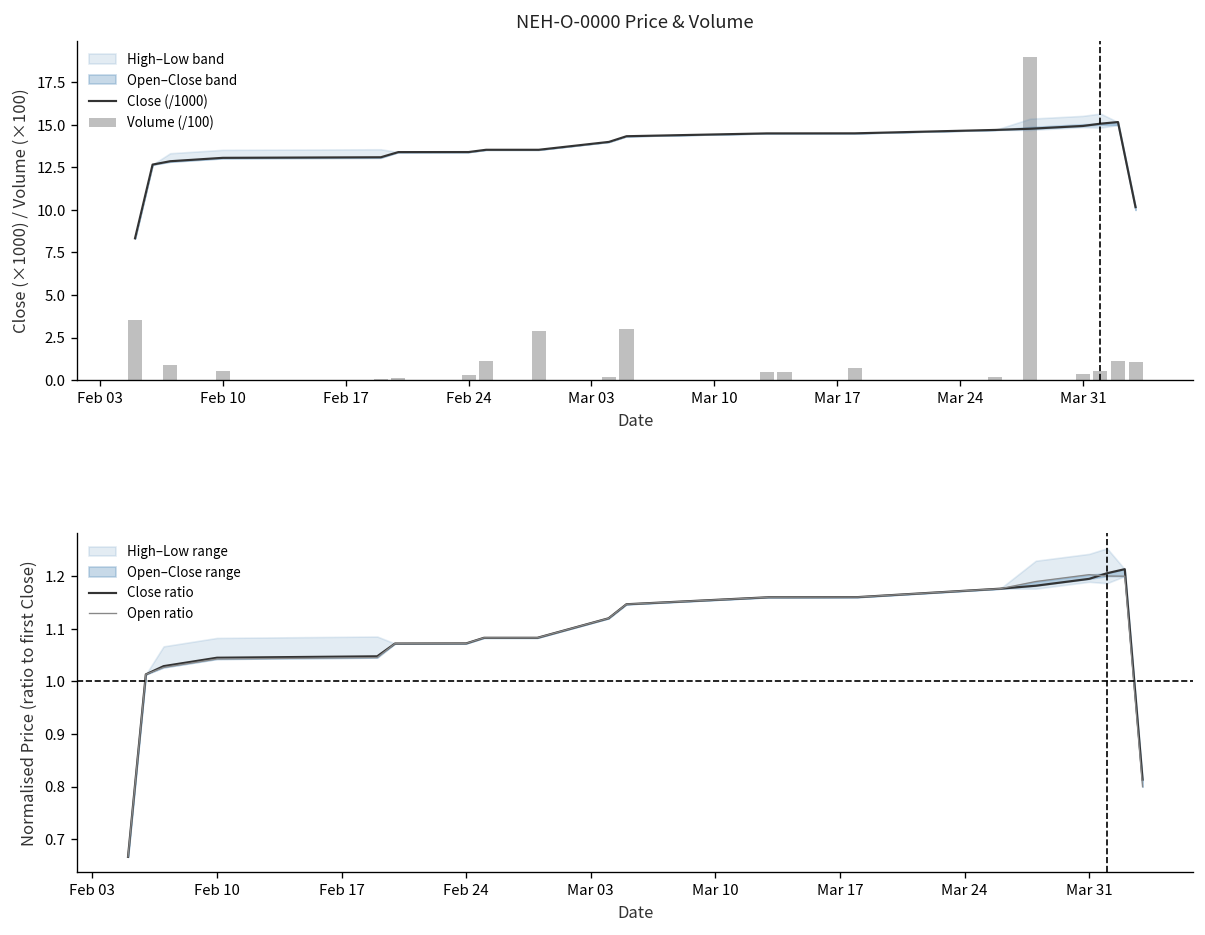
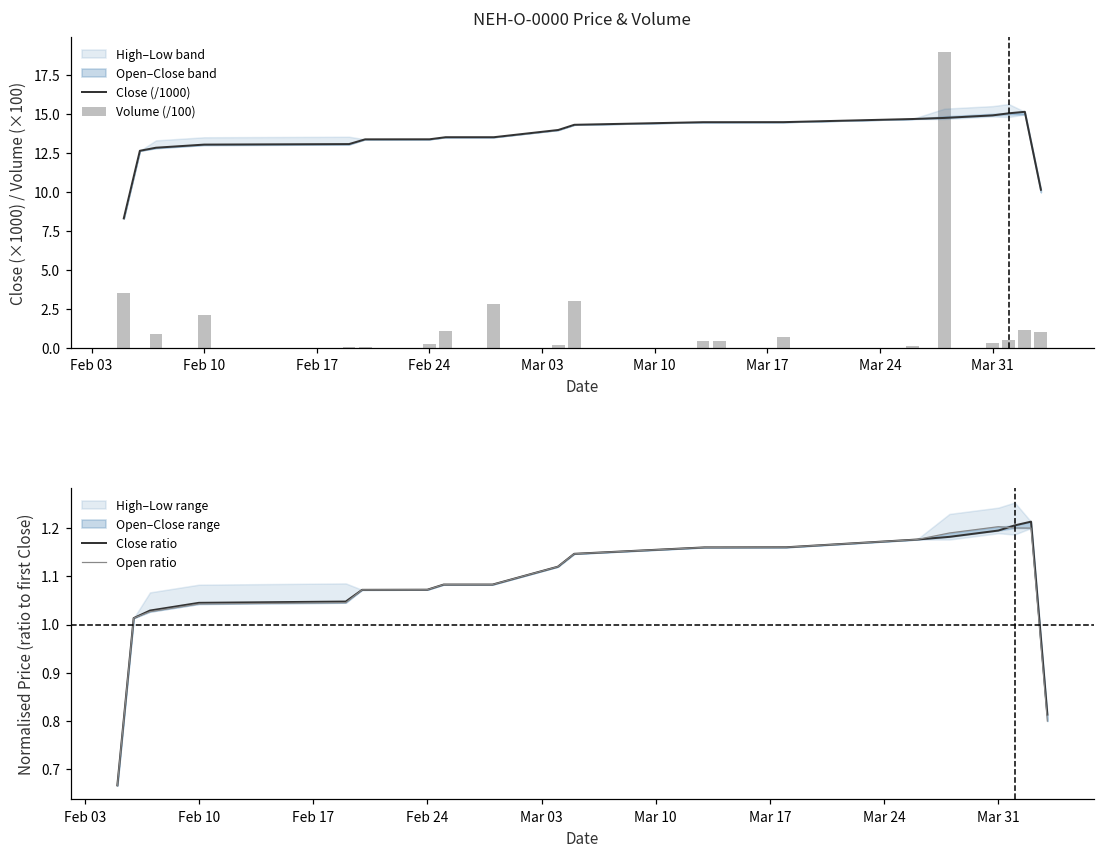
NEH-O-0000 Price & Volume, Volume (/100), Feb 10: 0.5 -> 2.1
